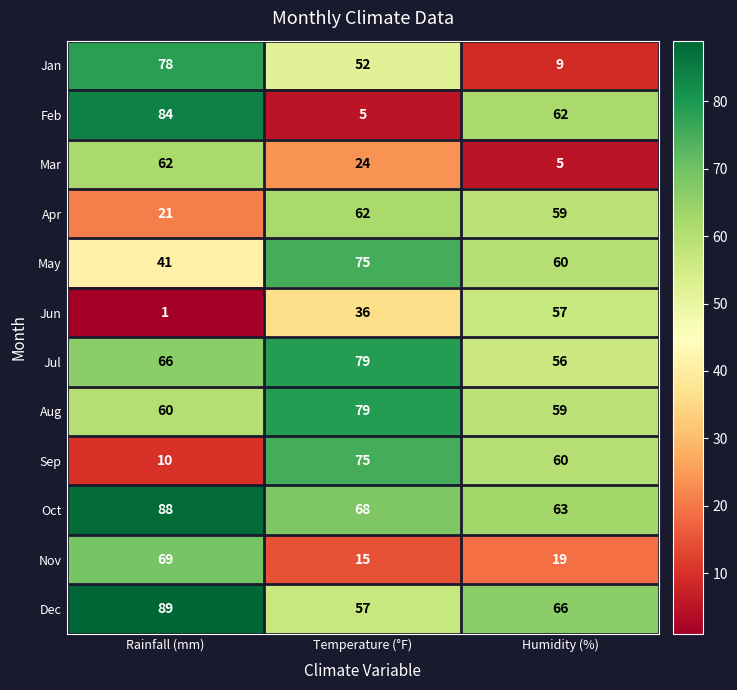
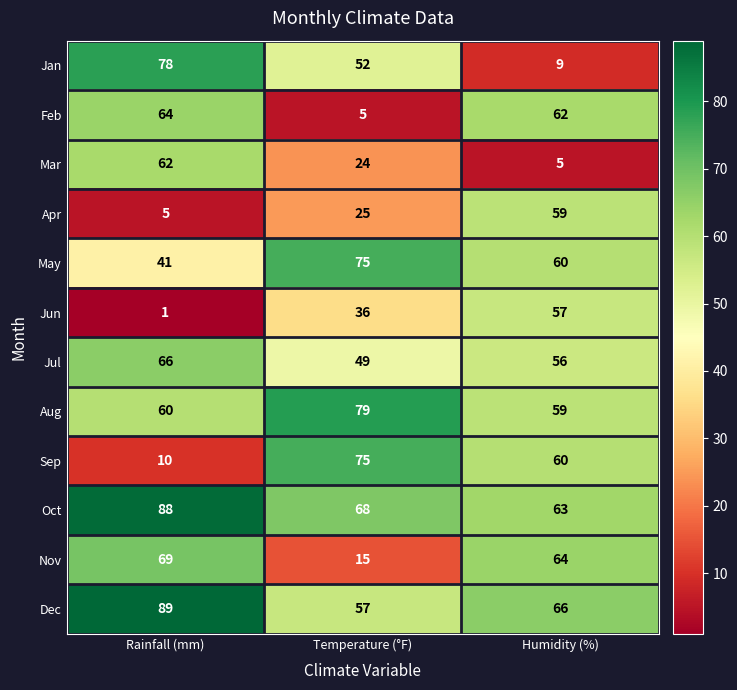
Feb, Rainfall (mm): 84 -> 64
Apr, Rainfall (mm): 21 -> 5
Apr, Temperature (°F): 62 -> 25
Jul, Temperature (°F): 79 -> 49
Nov, Humidity (%): 19 -> 64
